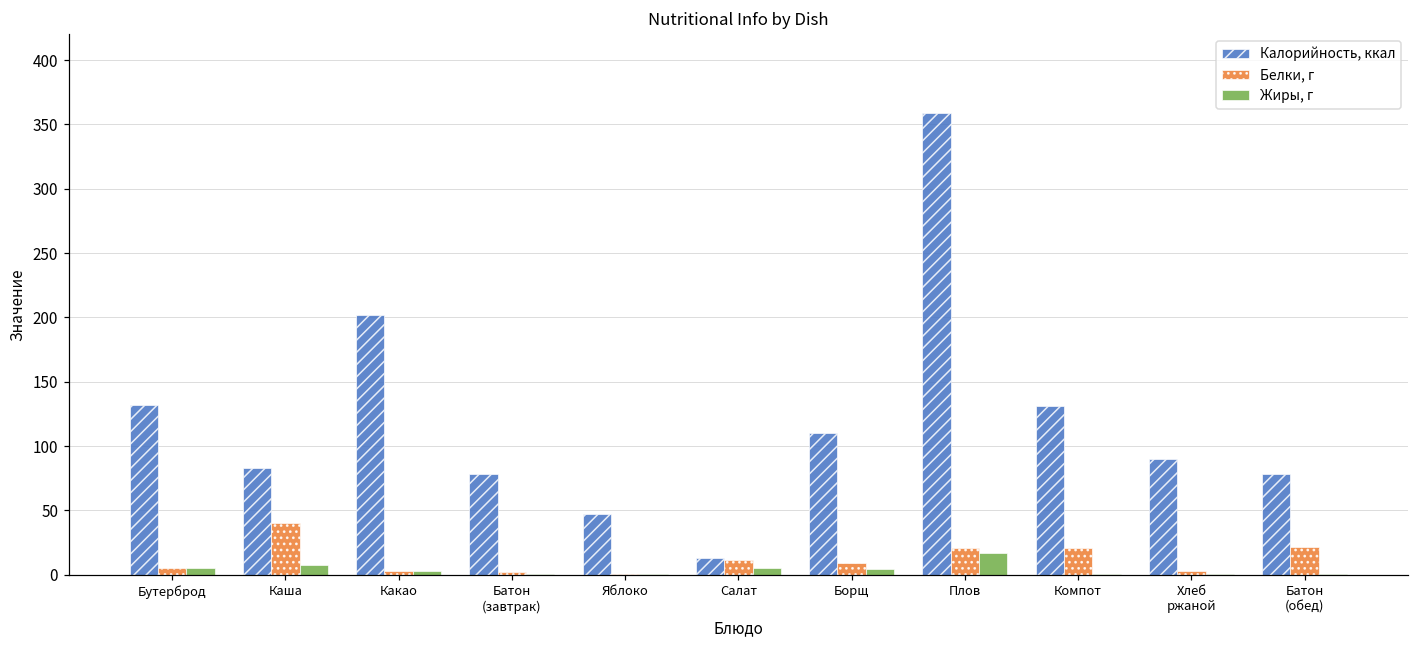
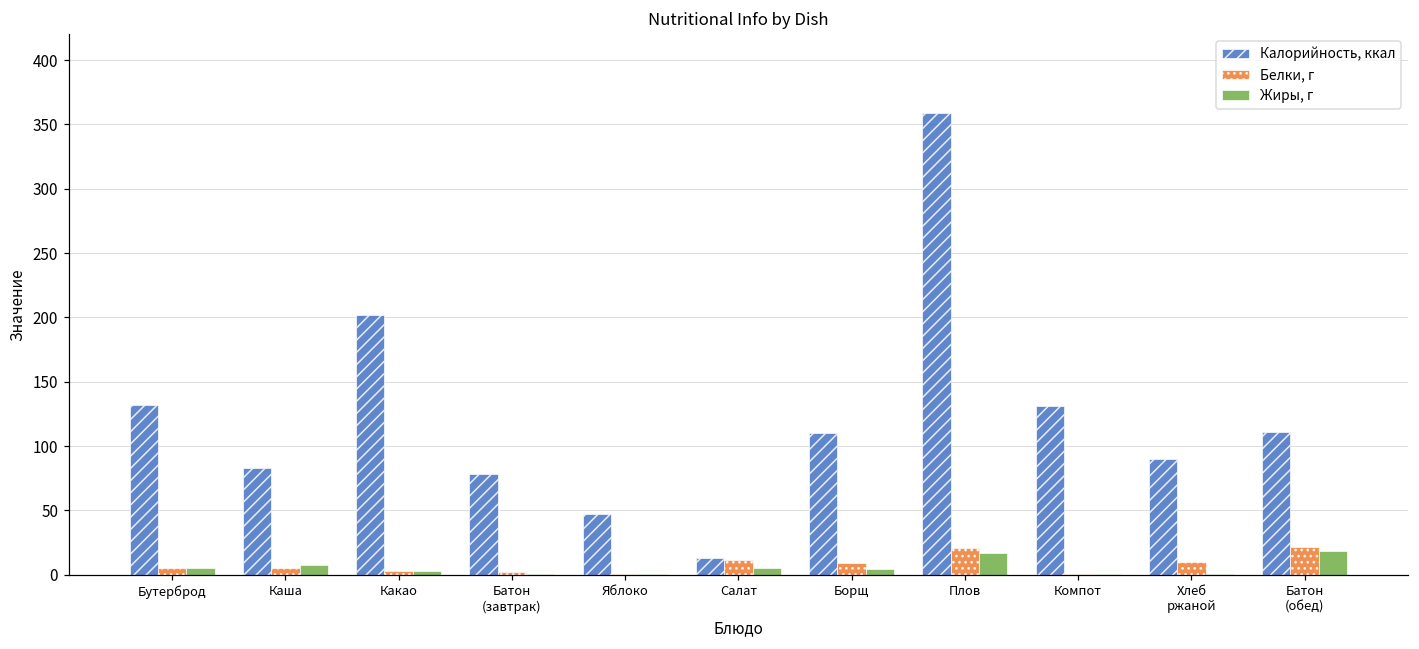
Белки, г, Каша: 40 -> 5
Белки, г, Компот: 21 -> 1
Белки, г, Хлеб ржаной: 3 -> 10
Калорийность, ккал, Батон (обед): 78 -> 111
Жиры, г, Батон (обед): 1 -> 19
